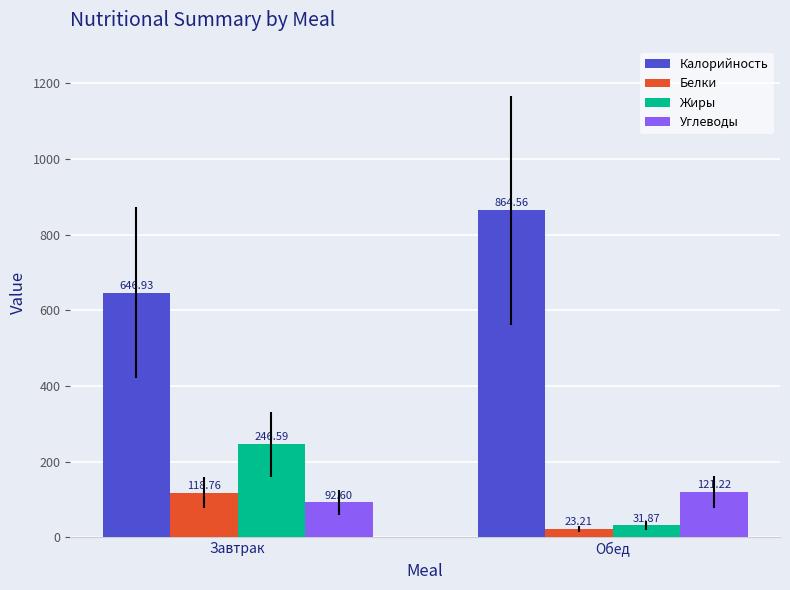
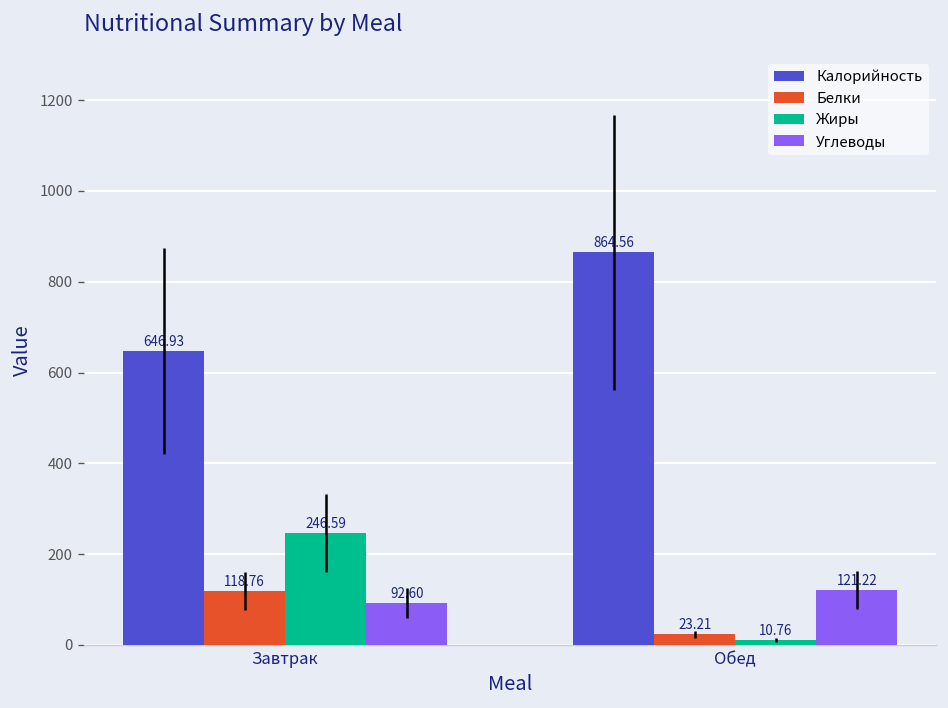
Жиры, Обед: 31.87 -> 10.76
